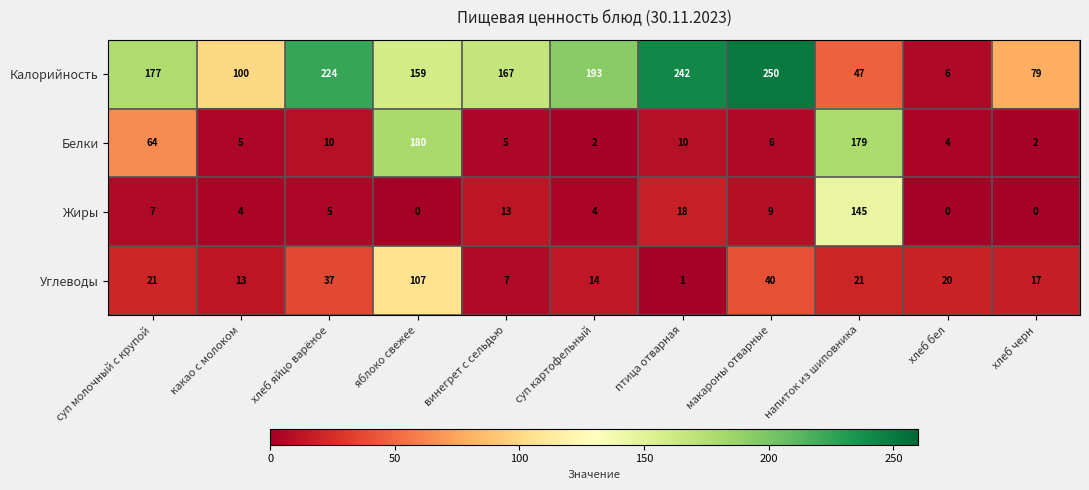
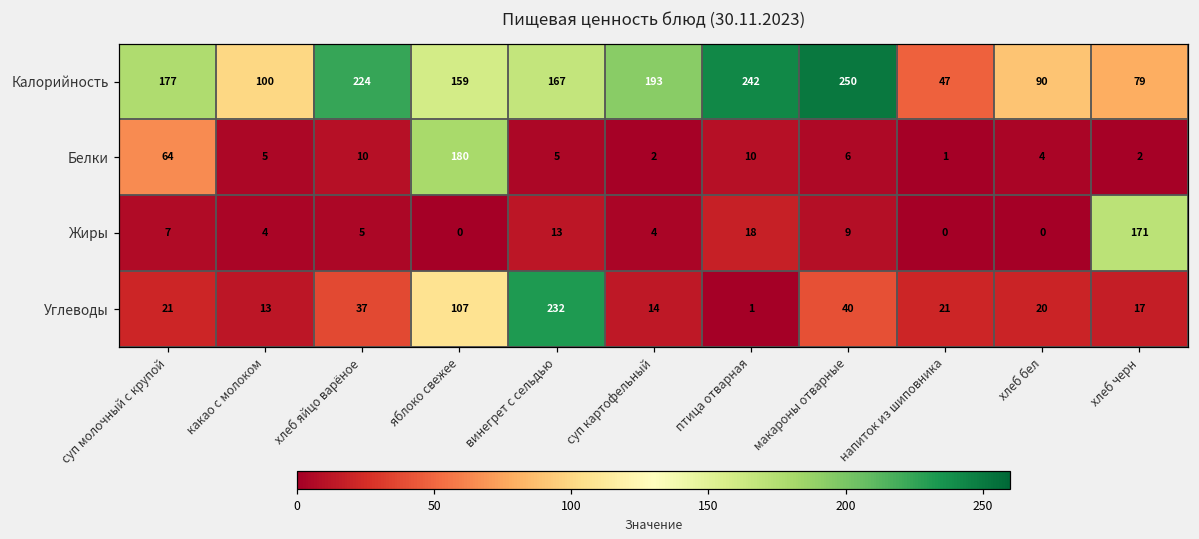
Калорийность, хлеб бел: 6 -> 90
Белки, напиток из шиповника: 179 -> 1
Жиры, напиток из шиповника: 145 -> 0
Жиры, хлеб черн: 0 -> 171
Углеводы, винегрет с сельдью: 7 -> 232
